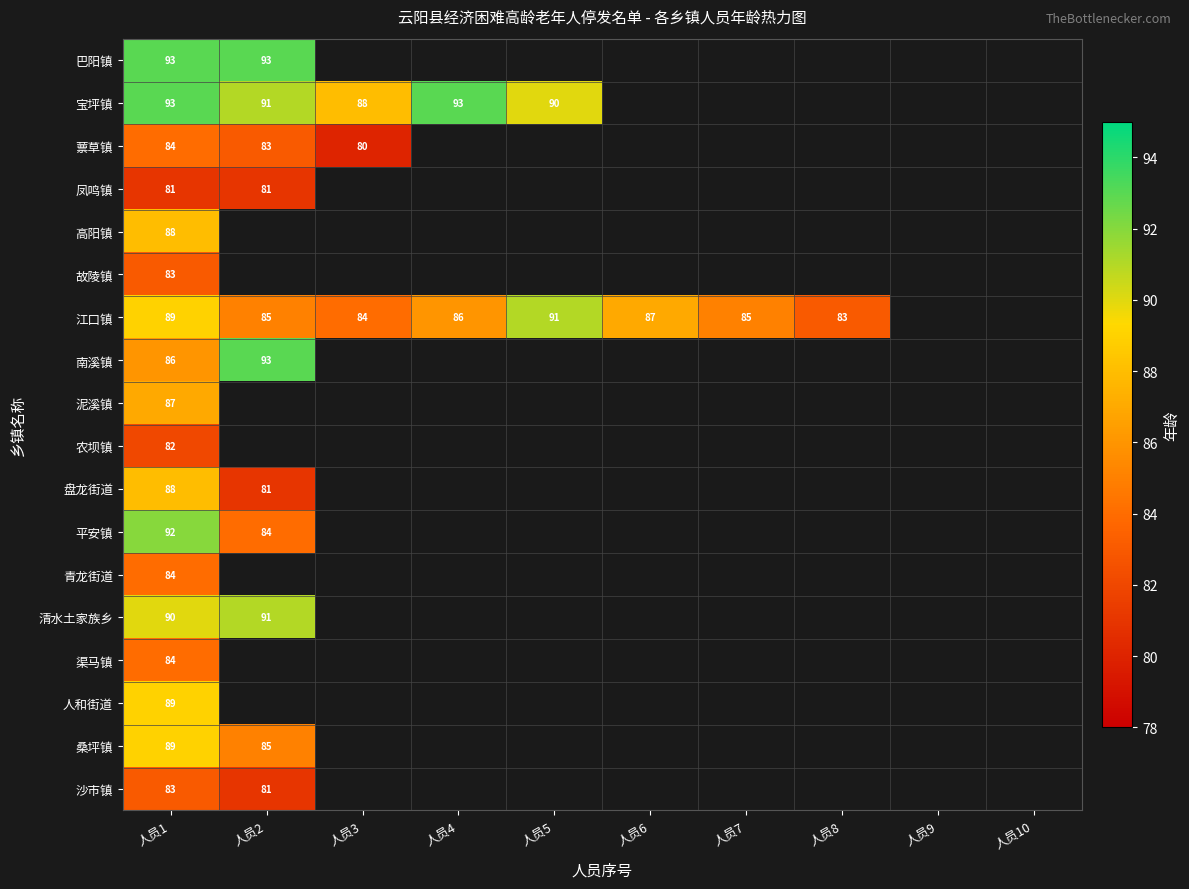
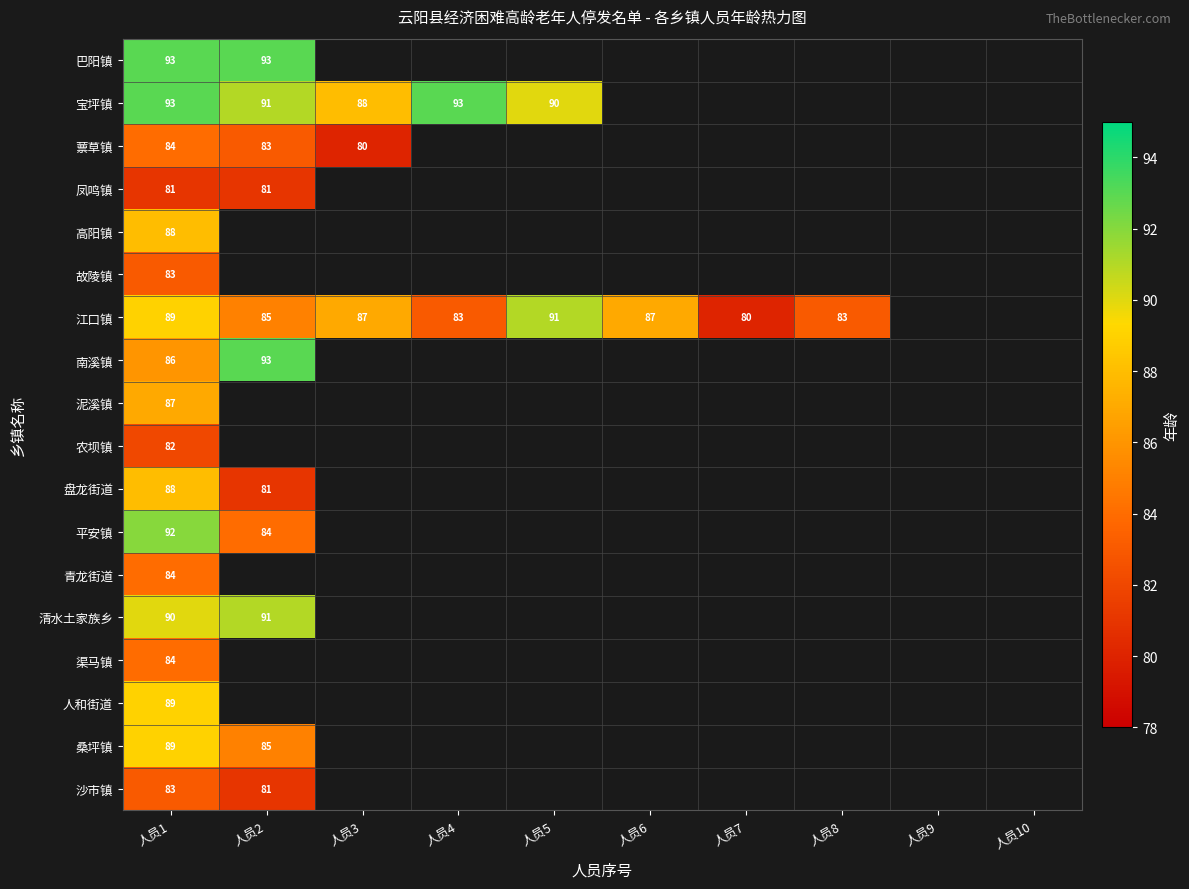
江口镇, 人员3: 84 -> 87
江口镇, 人员4: 86 -> 83
江口镇, 人员7: 85 -> 80
